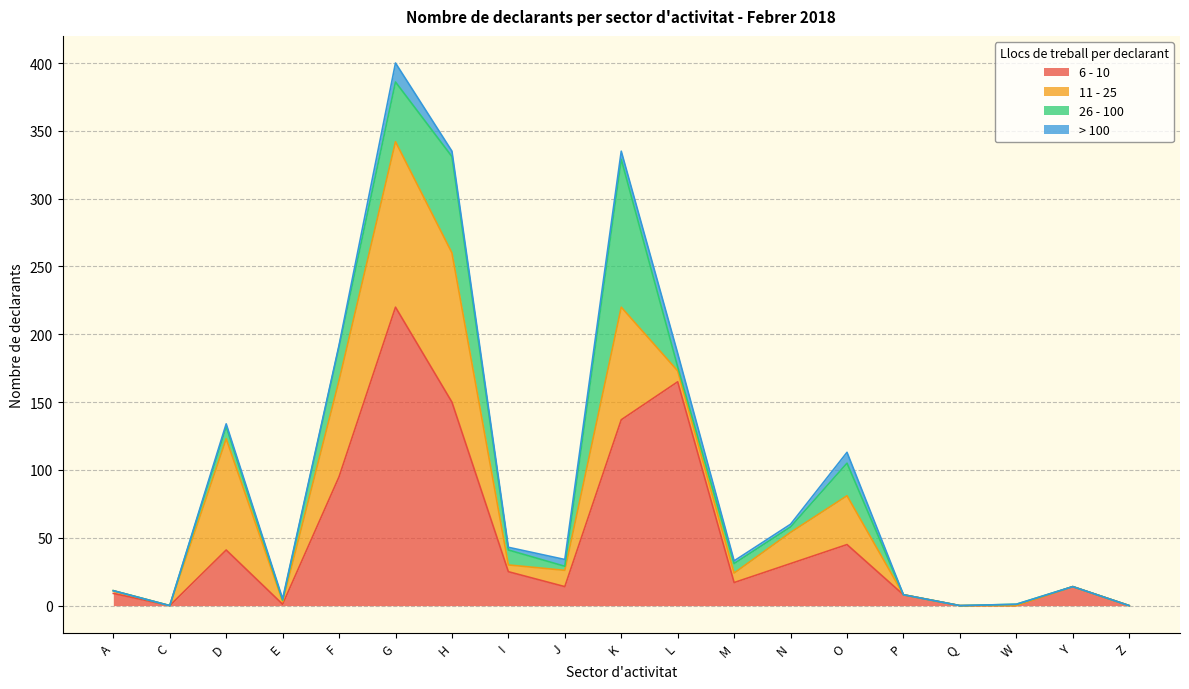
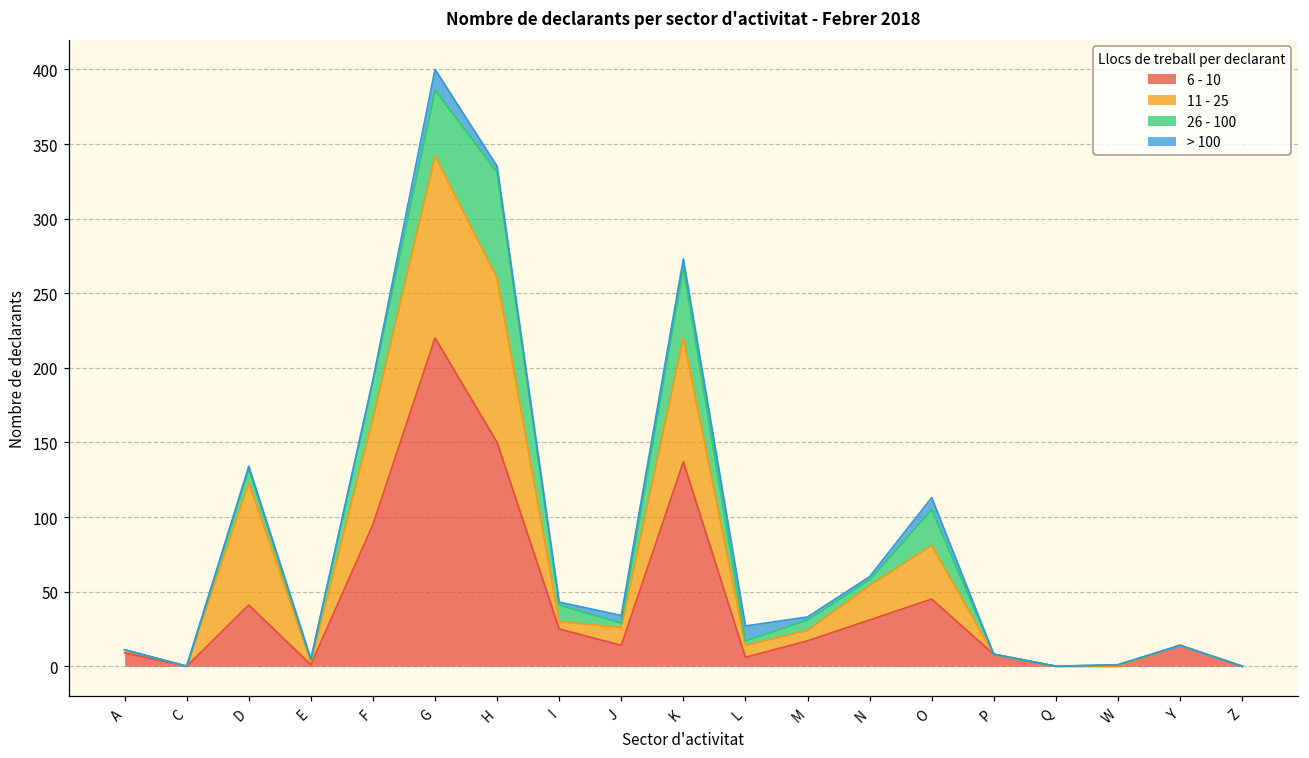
26 - 100, K: 109 -> 47
6 - 10, L: 165 -> 6
